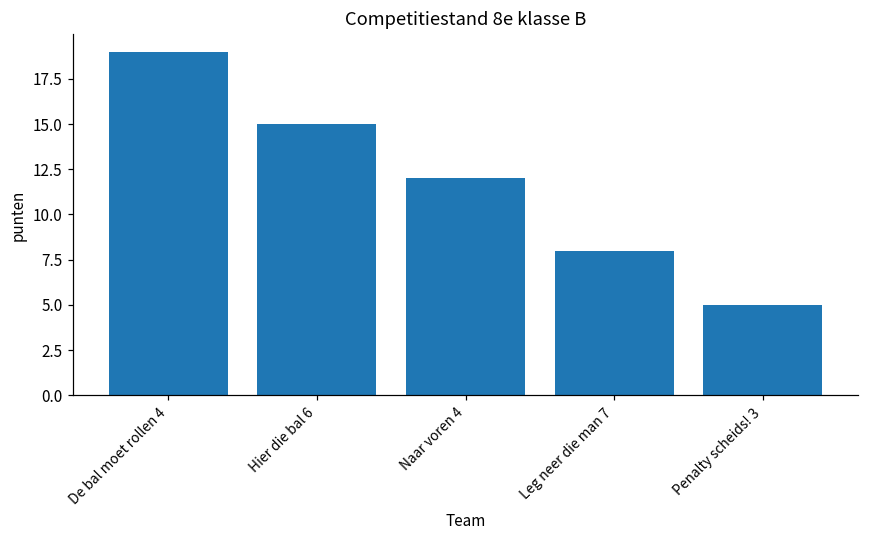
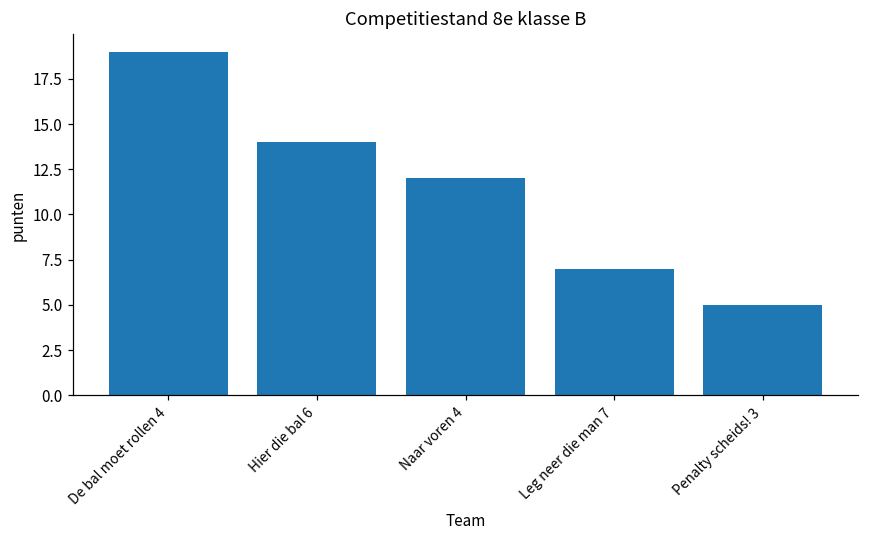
Hier die bal 6: 15 -> 14
Leg neer die man 7: 8 -> 7
